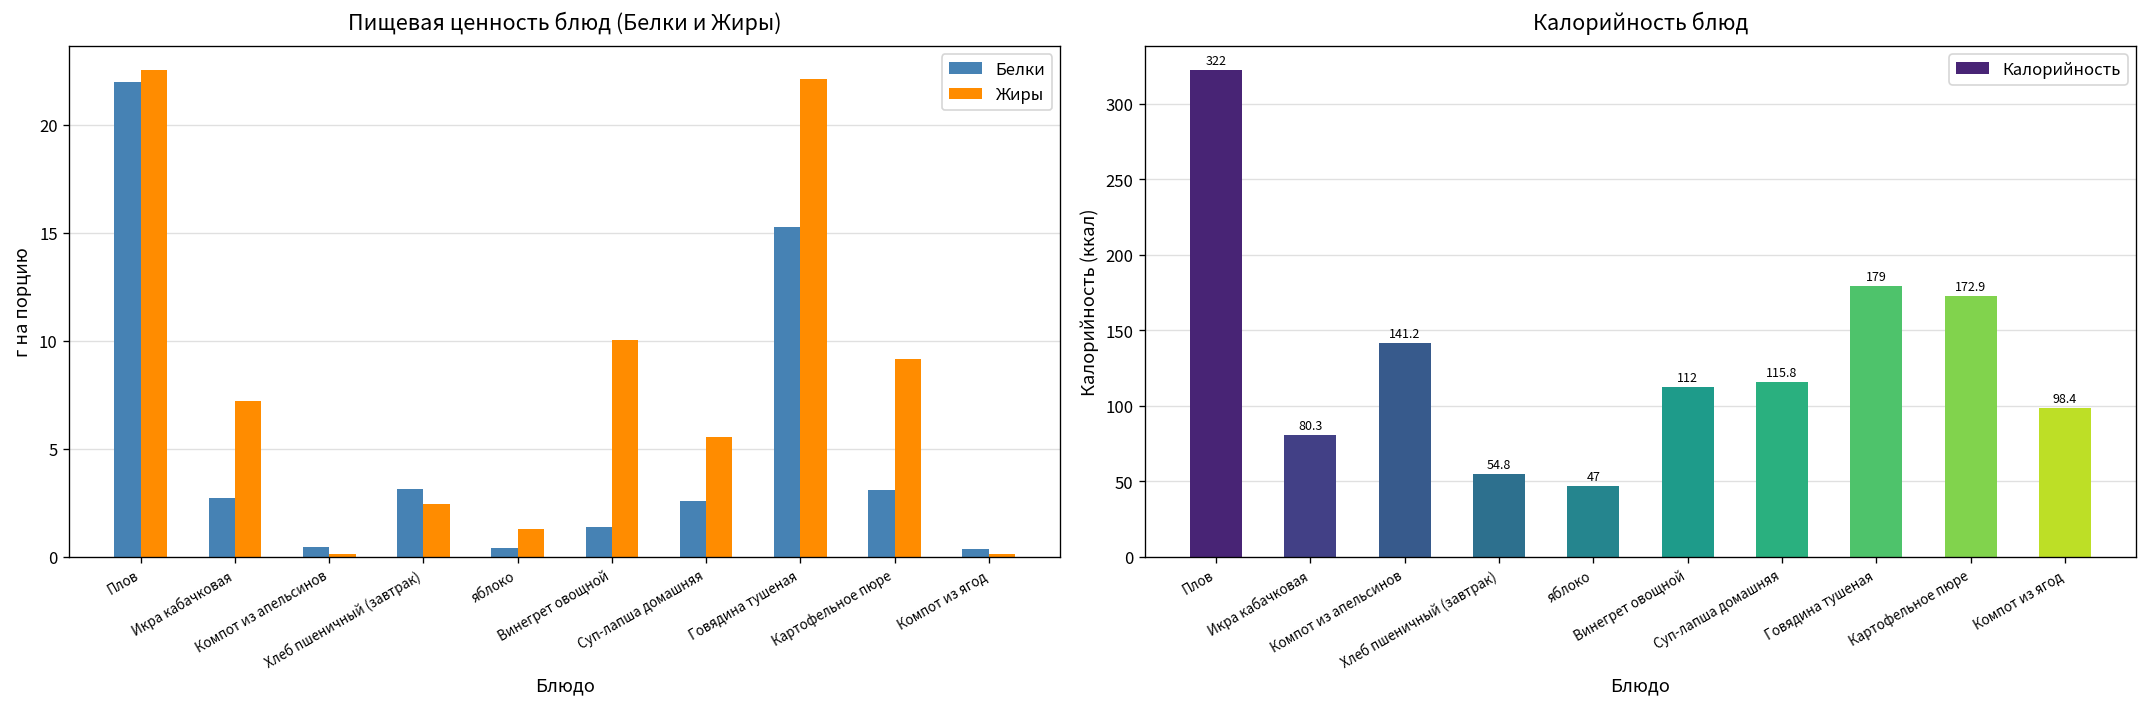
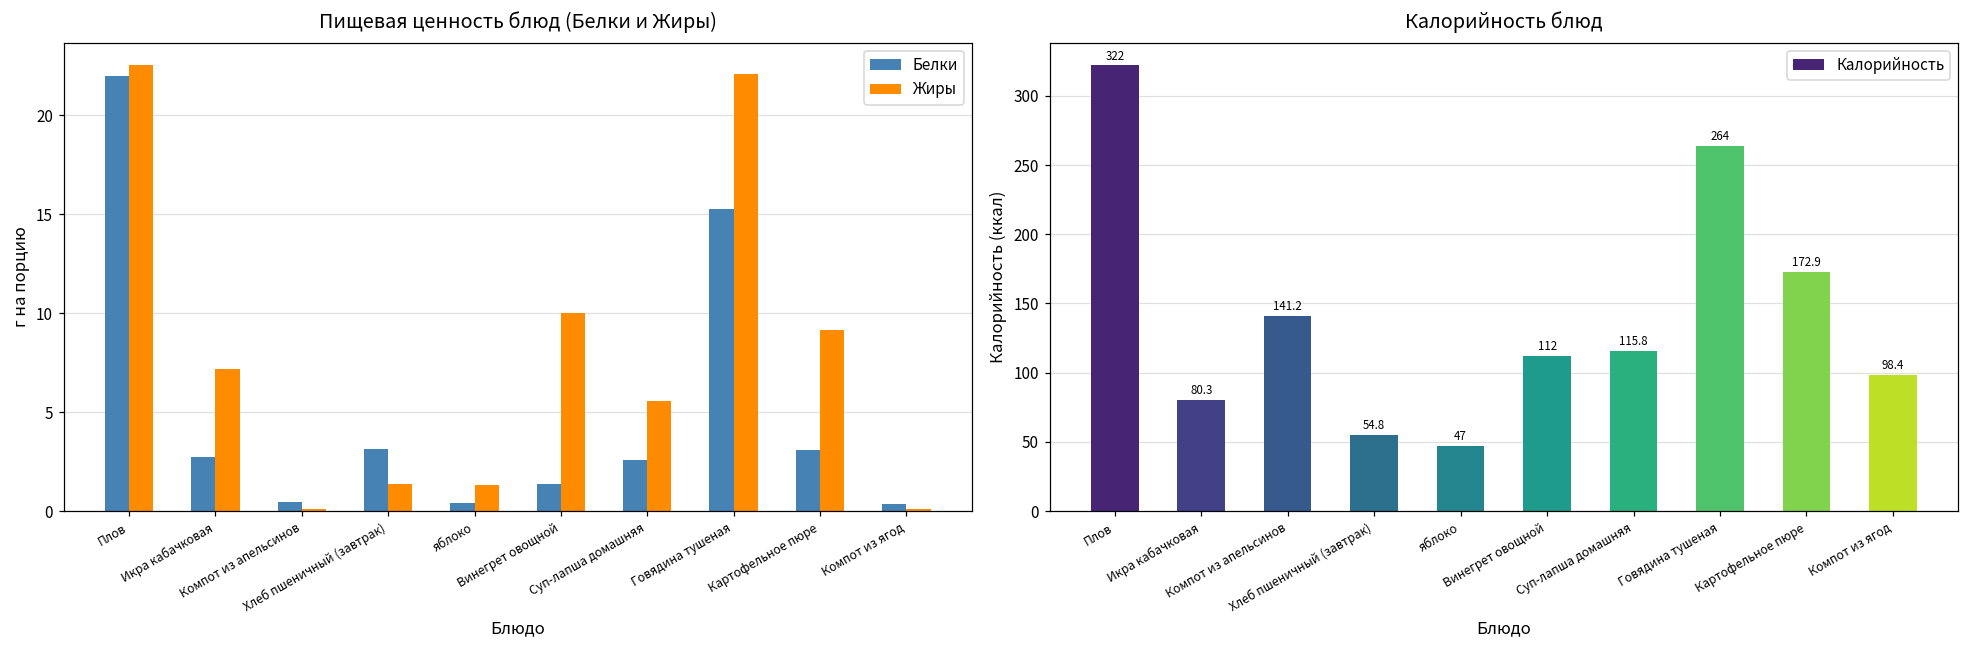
Пищевая ценность блюд (Белки и Жиры), Жиры, Хлеб пшеничный (завтрак): 2.4 -> 1.4
Калорийность блюд, Говядина тушеная: 179 -> 264
